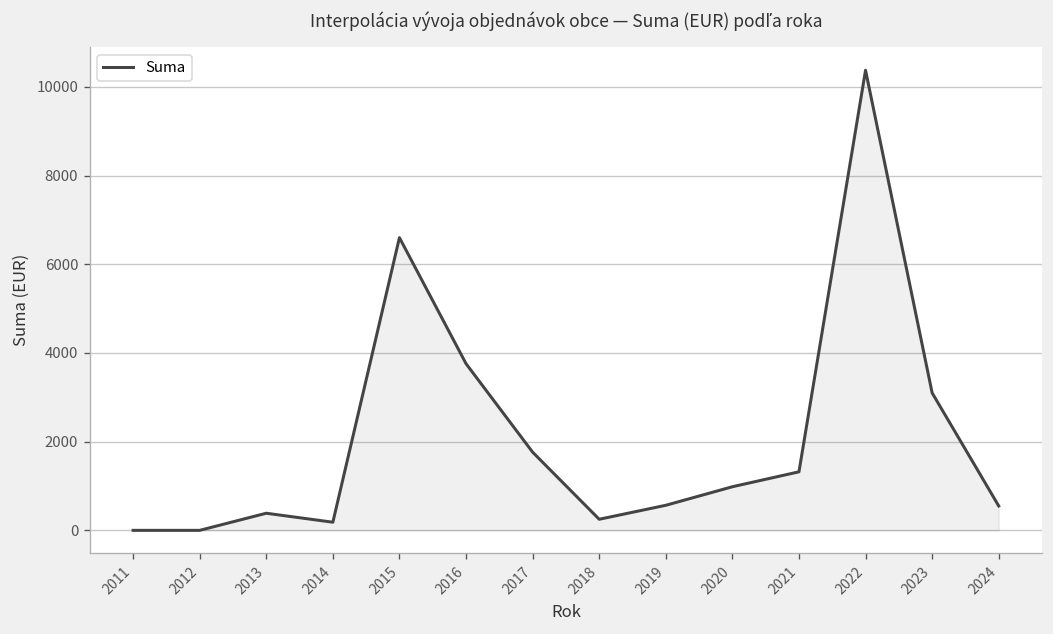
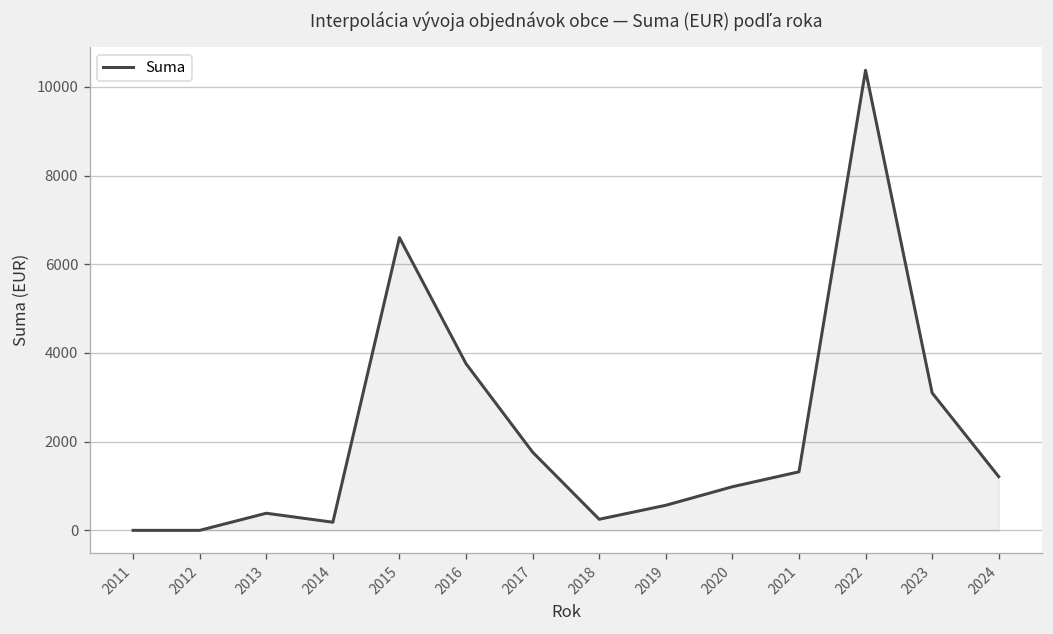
2024: 600 -> 1200
